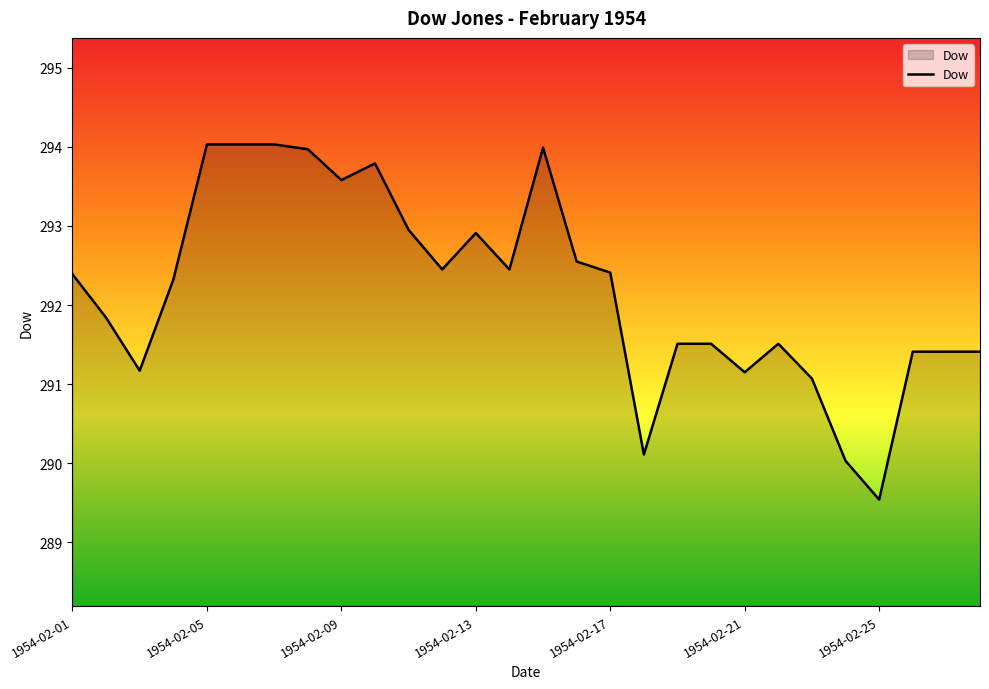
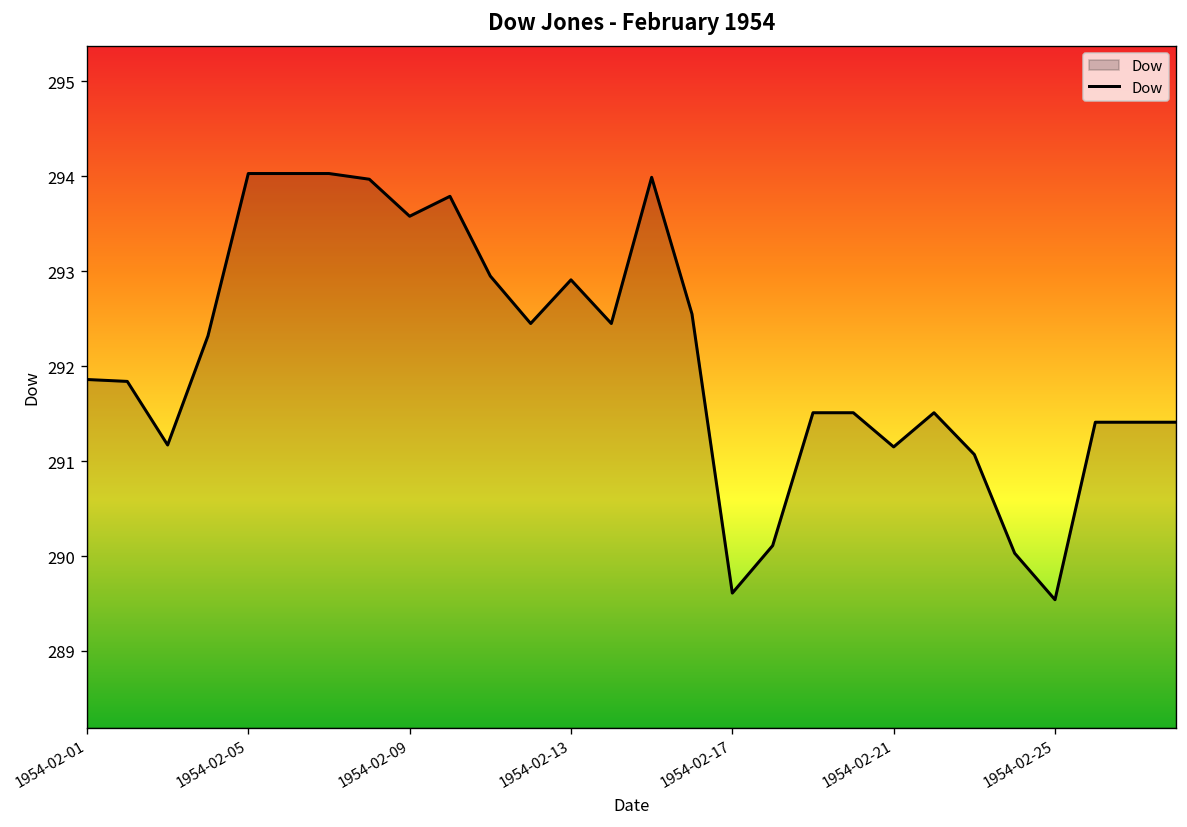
1954-02-01: 292.4 -> 291.9
1954-02-17: 292.4 -> 289.6
